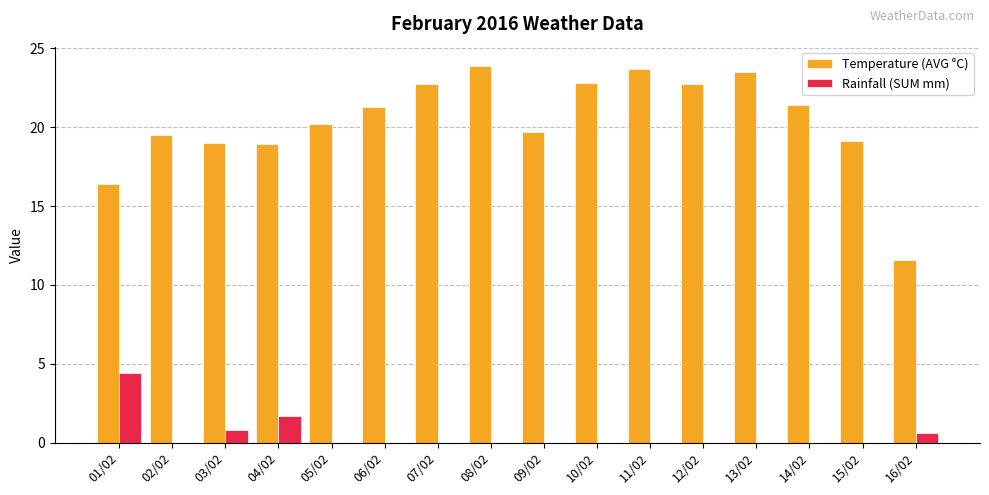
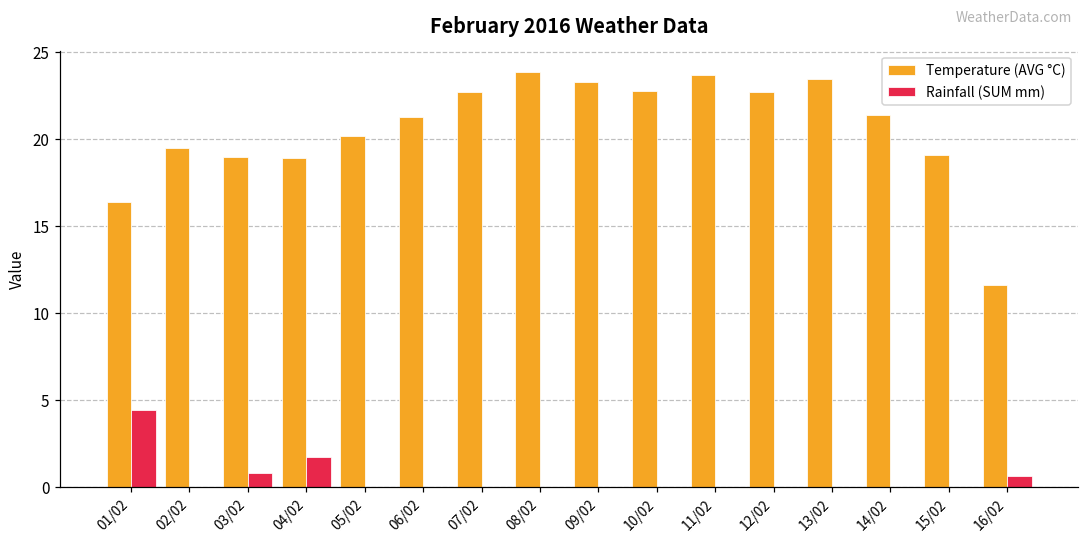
Temperature (AVG °C), 09/02: 19.7 -> 23.3
